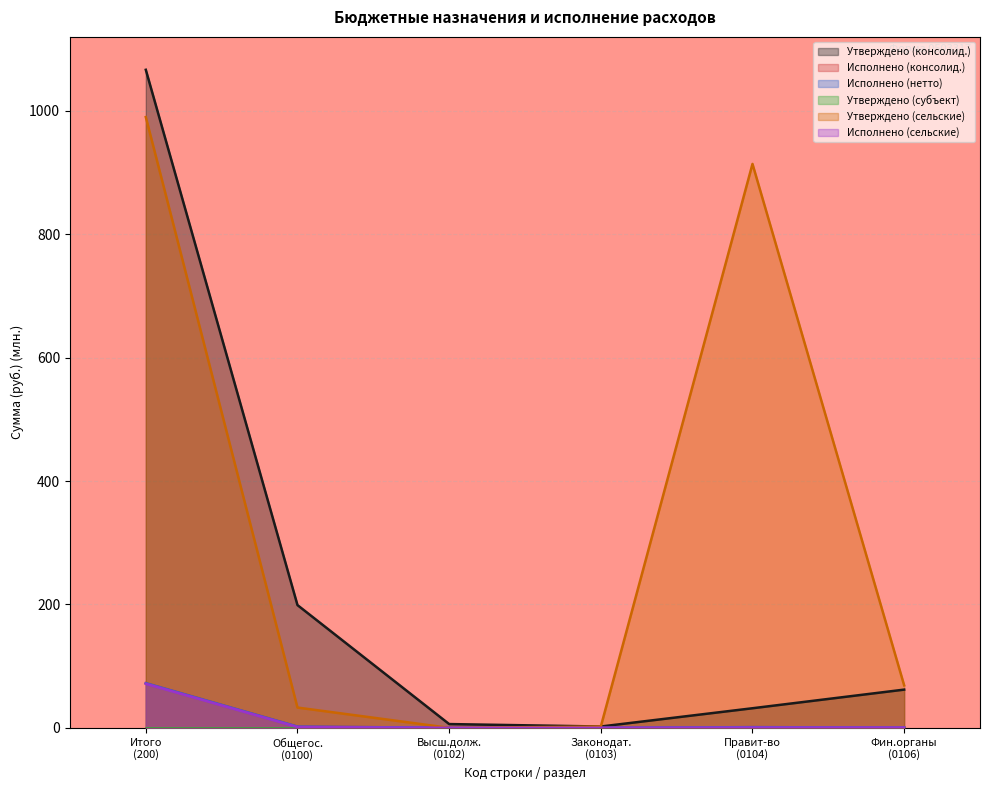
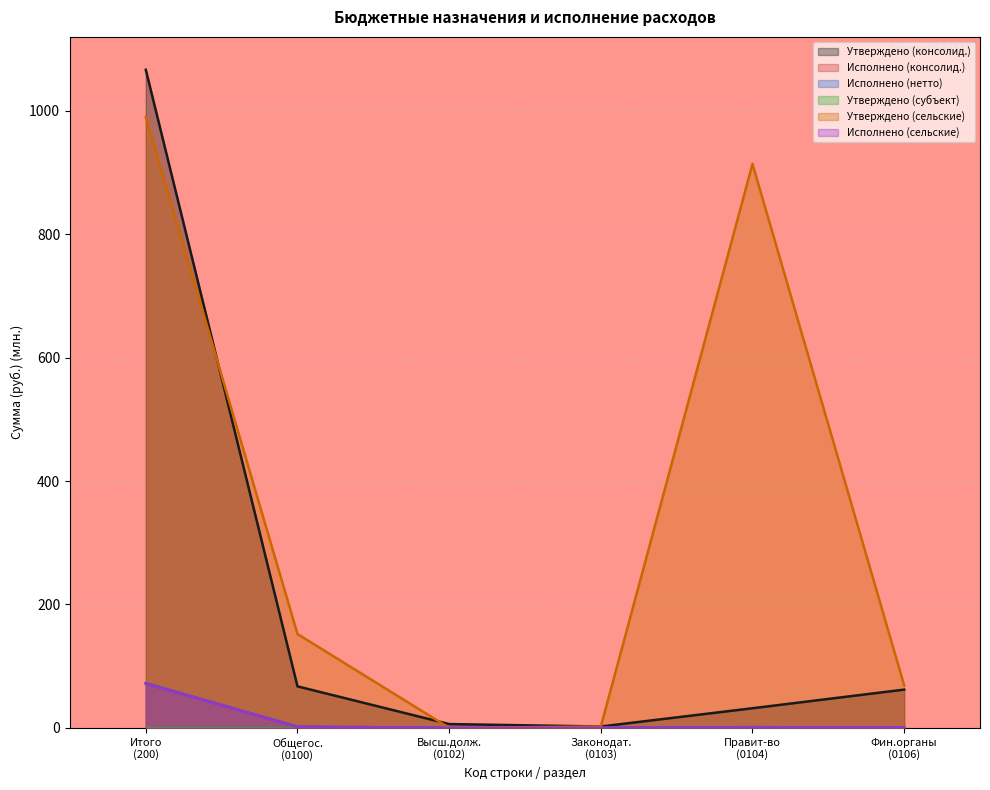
Утверждено (консолид.), Общегос. (0100): 200 -> 70
Утверждено (сельские), Общегос. (0100): 30 -> 150
